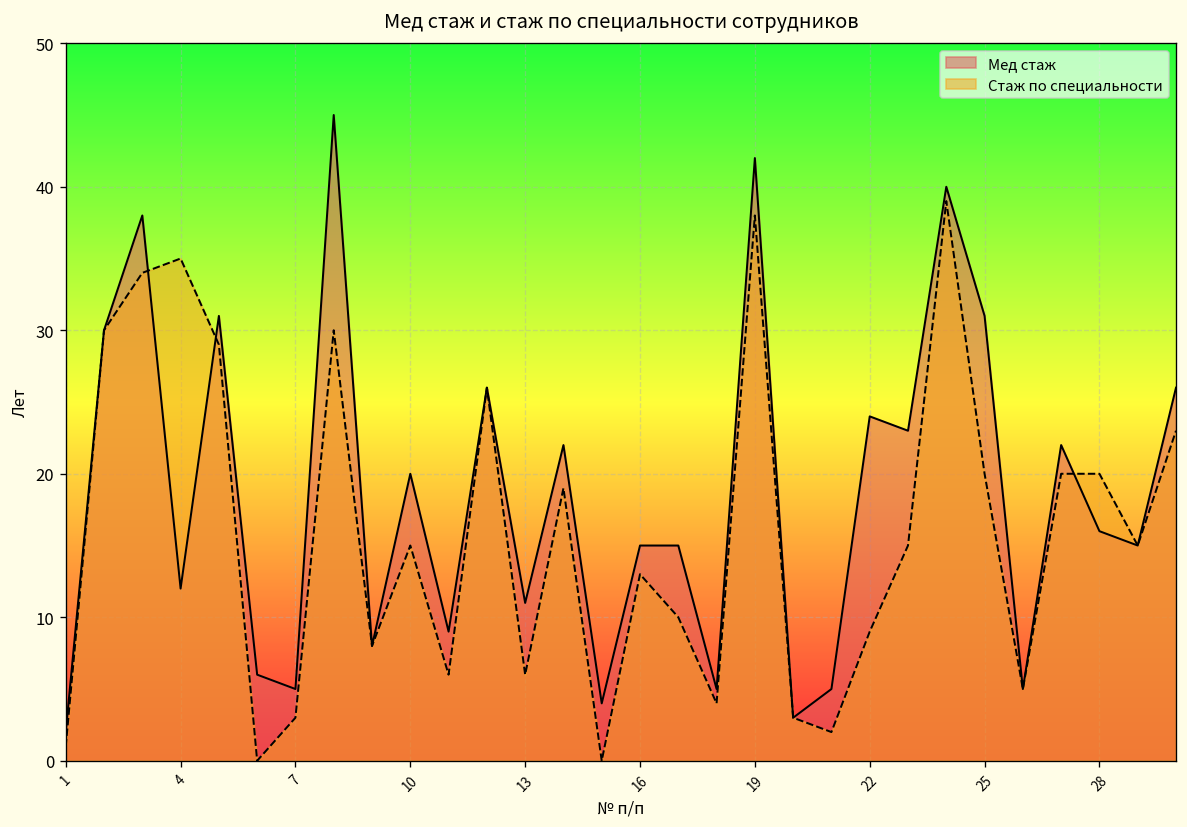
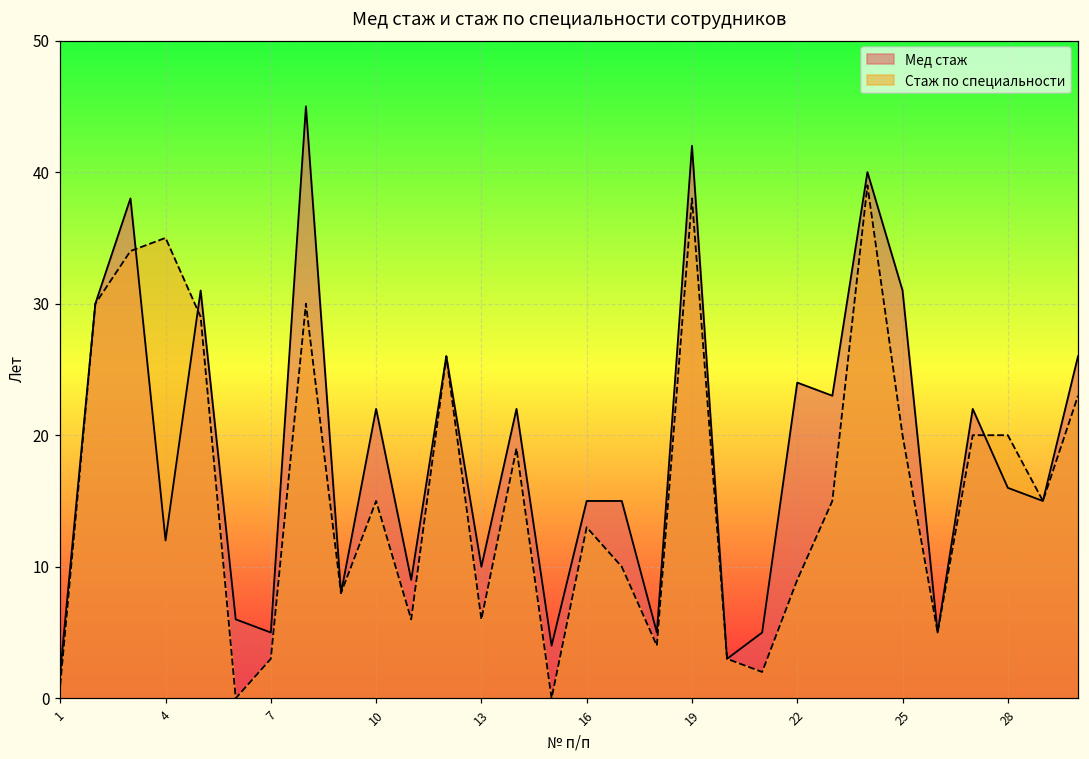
Мед стаж, 10: 20 -> 22
Мед стаж, 13: 11 -> 10
